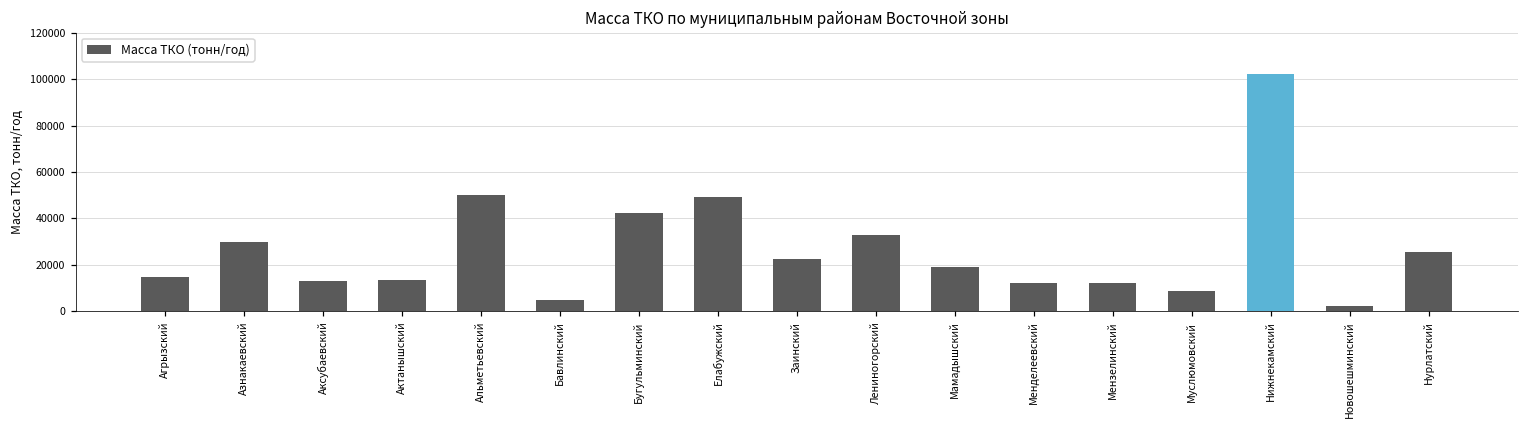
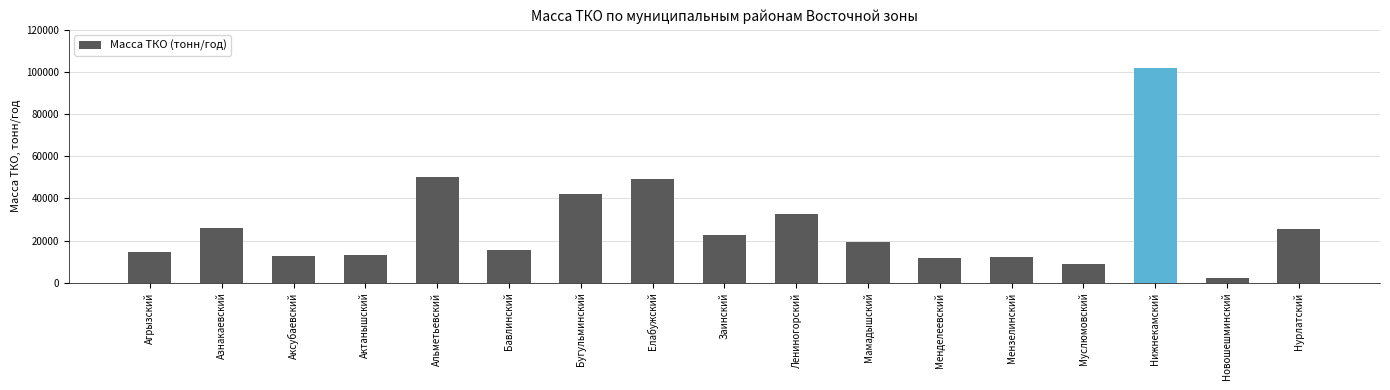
Азнакаевский: 30000 -> 26000
Бавлинский: 5000 -> 16000
